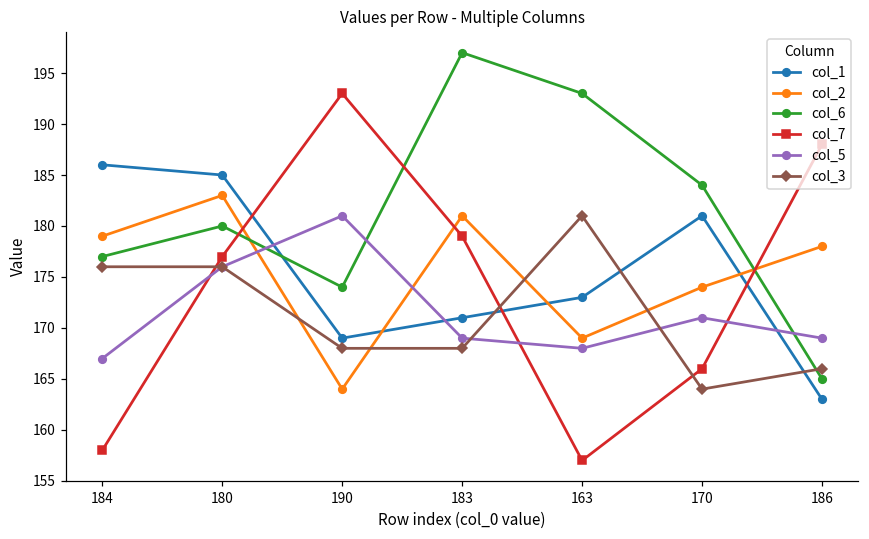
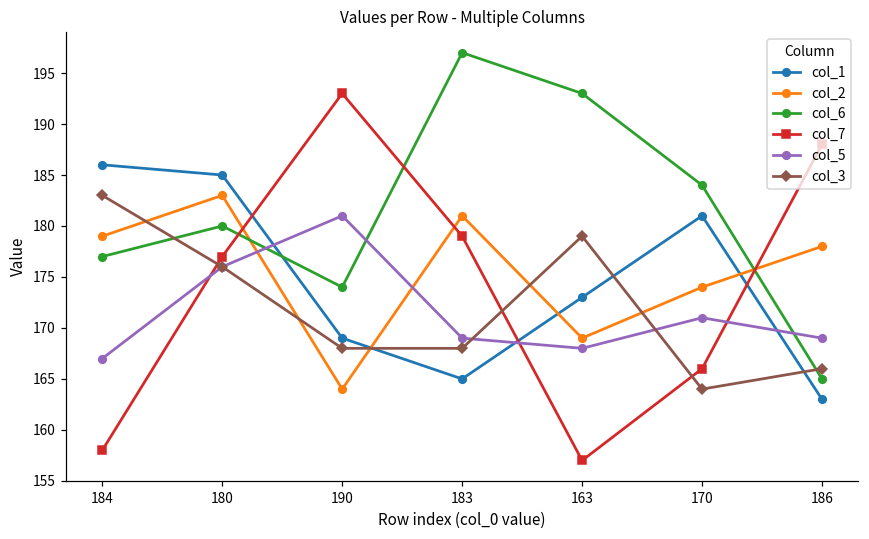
col_3, 184: 176 -> 183
col_1, 183: 171 -> 165
col_3, 163: 181 -> 179
